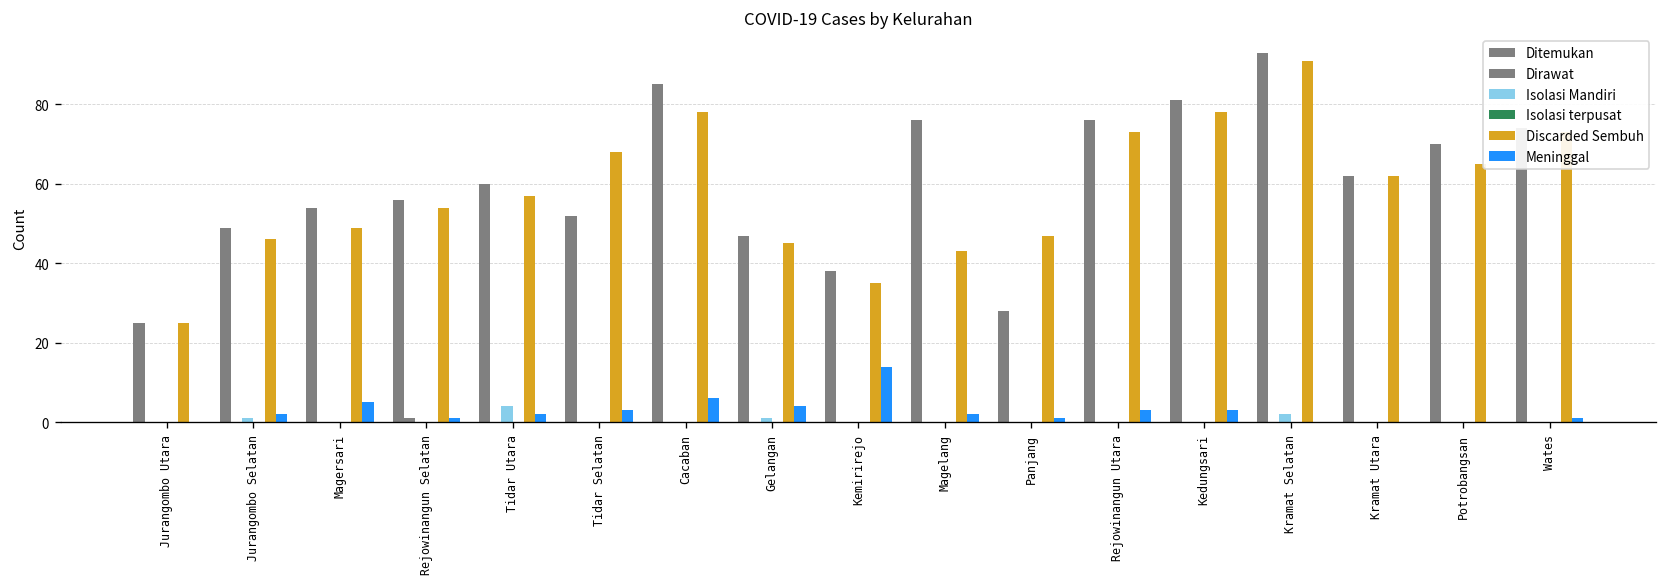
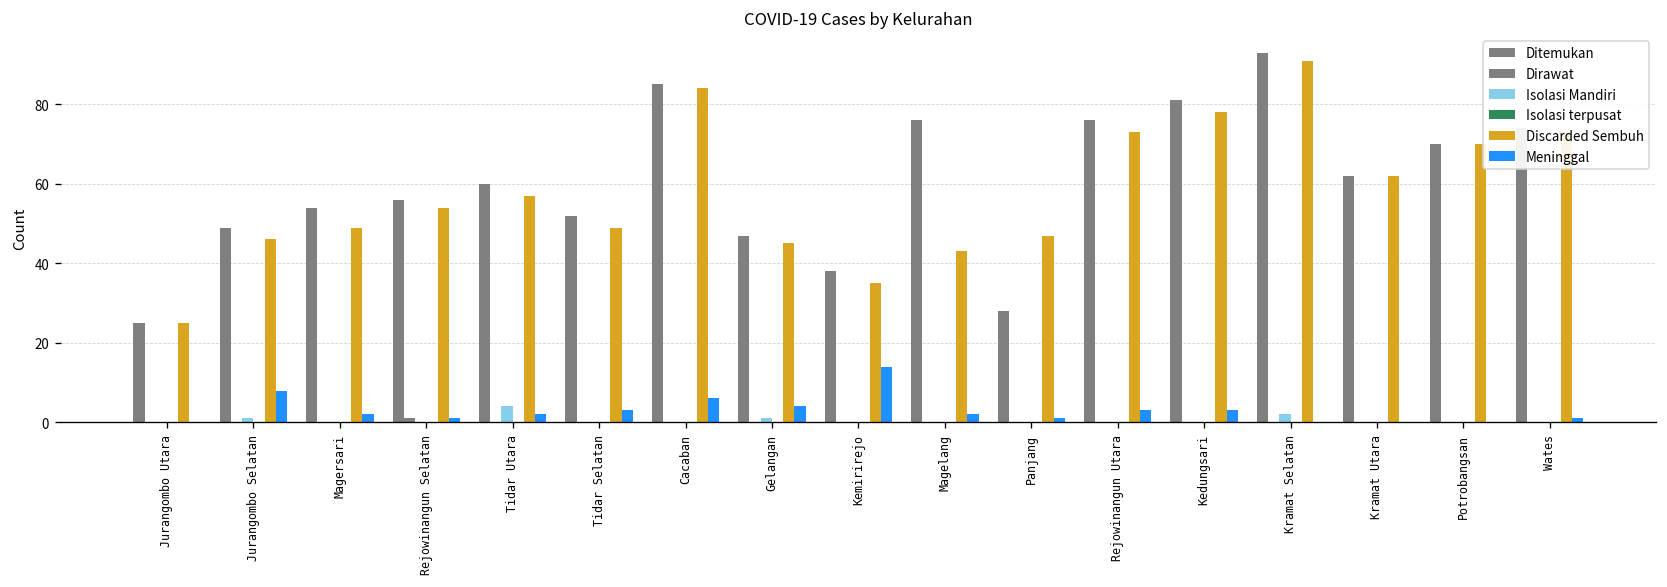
Meninggal, Jurangombo Selatan: 2 -> 8
Meninggal, Magersari: 5 -> 2
Discarded Sembuh, Tidar Selatan: 68 -> 49
Discarded Sembuh, Cacaban: 78 -> 84
Discarded Sembuh, Potrobangsan: 65 -> 70
